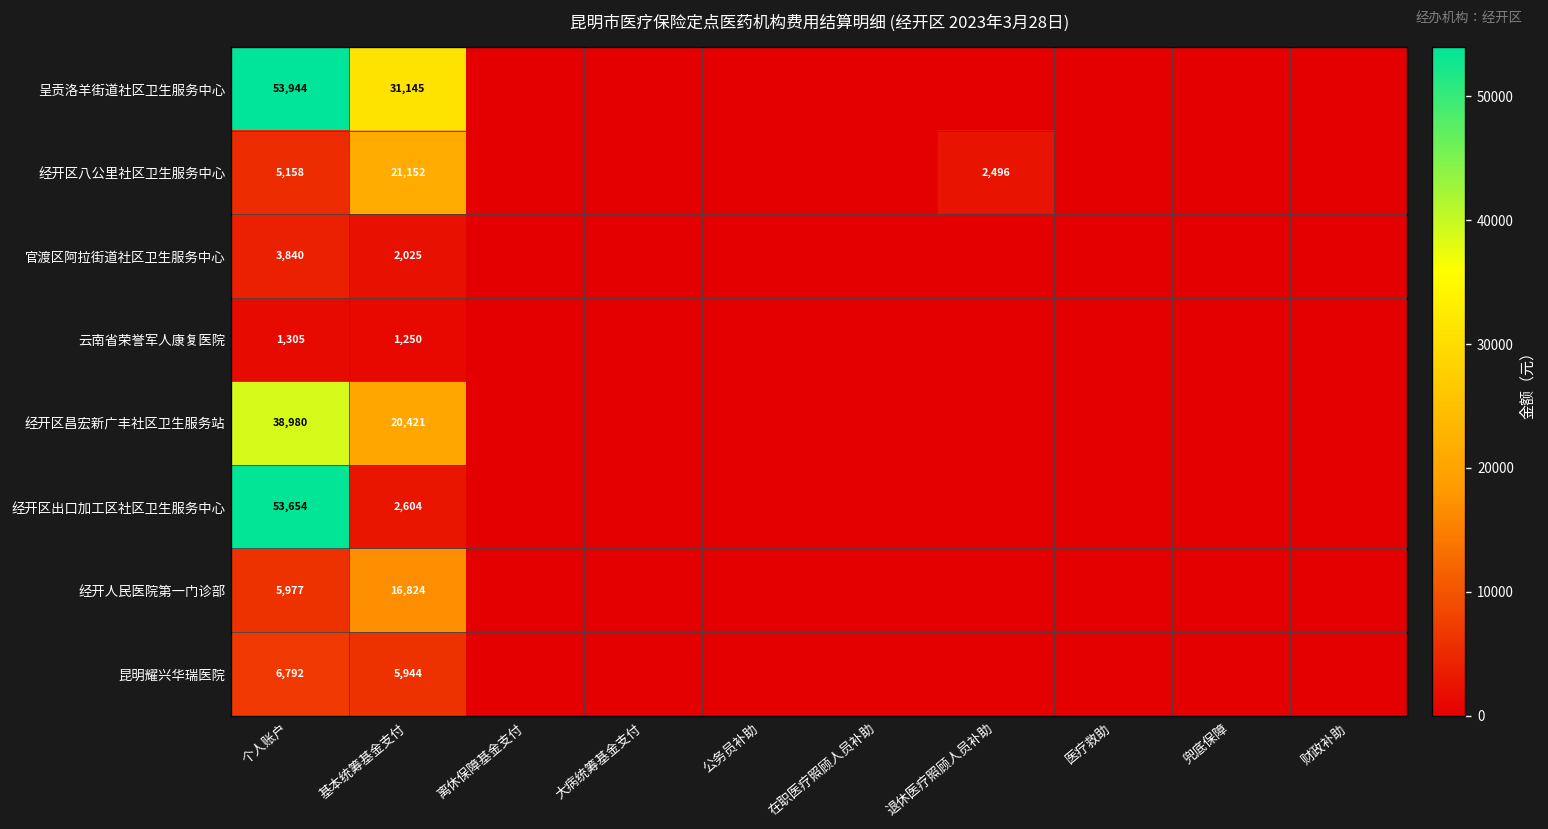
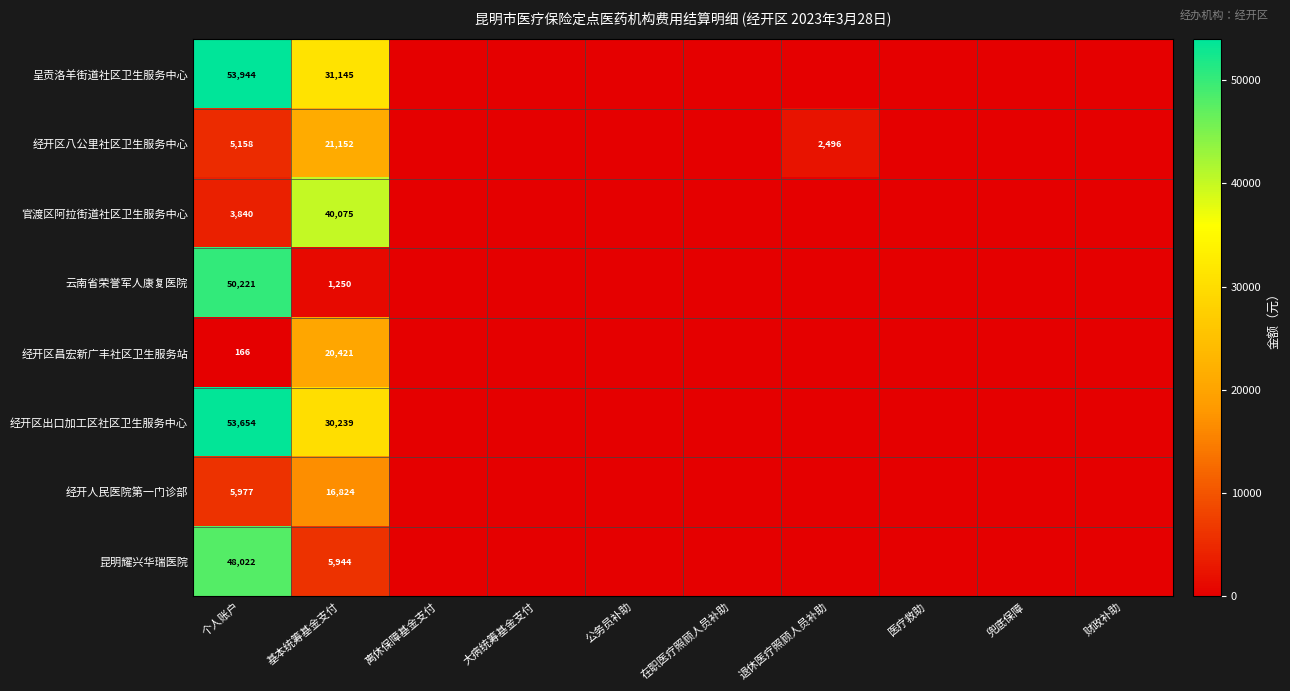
官渡区阿拉街道社区卫生服务中心, 基本统筹基金支付: 2,025 -> 40,075
云南省荣誉军人康复医院, 个人账户: 1,305 -> 50,221
经开区昌宏新广丰社区卫生服务站, 个人账户: 38,980 -> 166
经开区出口加工区社区卫生服务中心, 基本统筹基金支付: 2,604 -> 30,239
昆明耀兴华瑞医院, 个人账户: 6,792 -> 48,022
